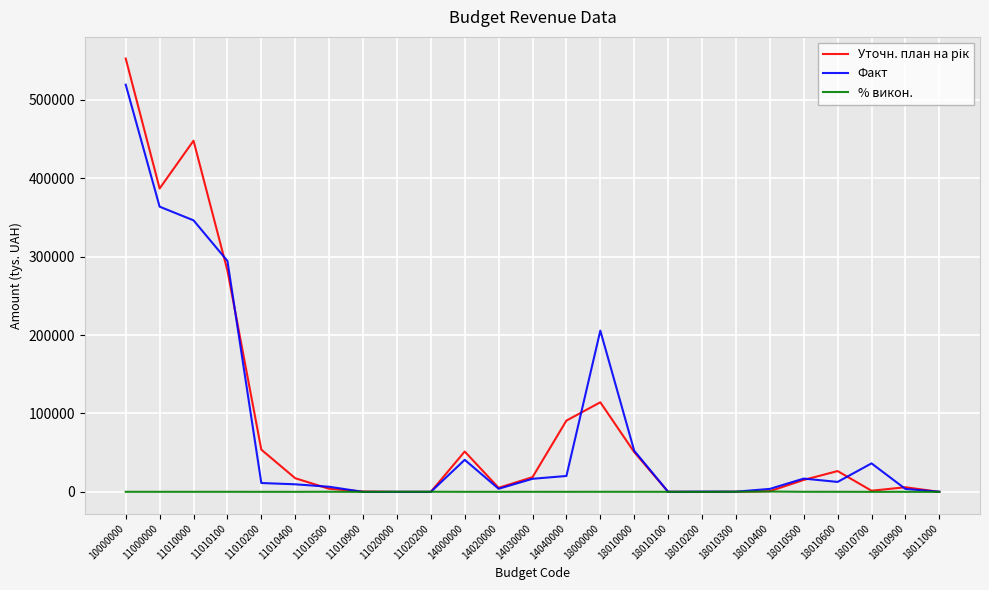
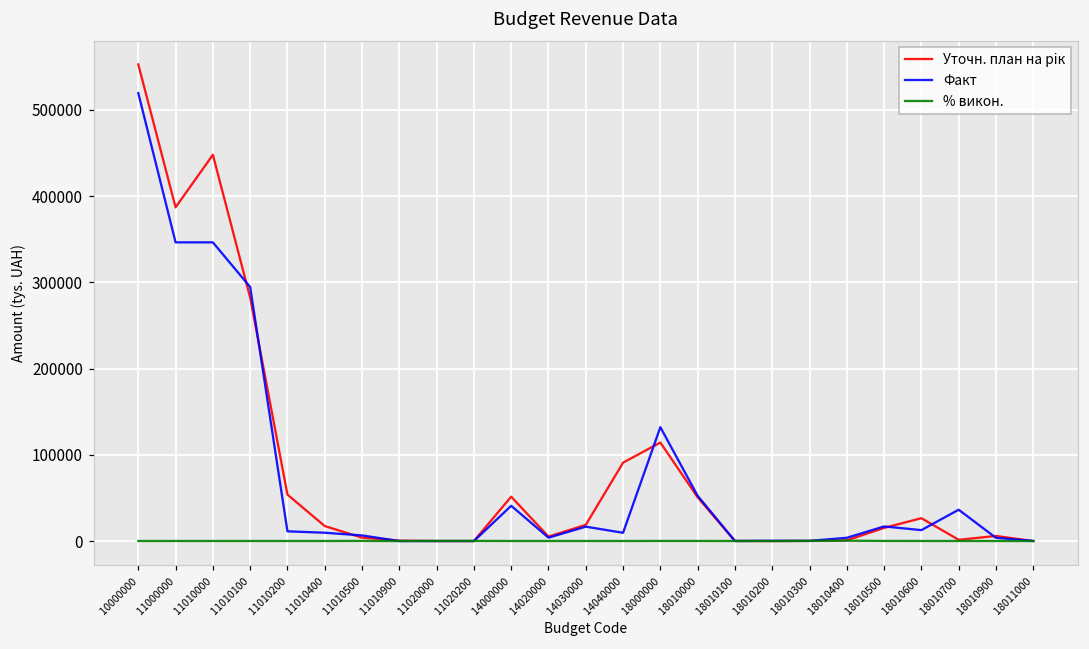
Факт, 11000000: 360000 -> 350000
Факт, 14040000: 20000 -> 10000
Факт, 18000000: 210000 -> 130000
